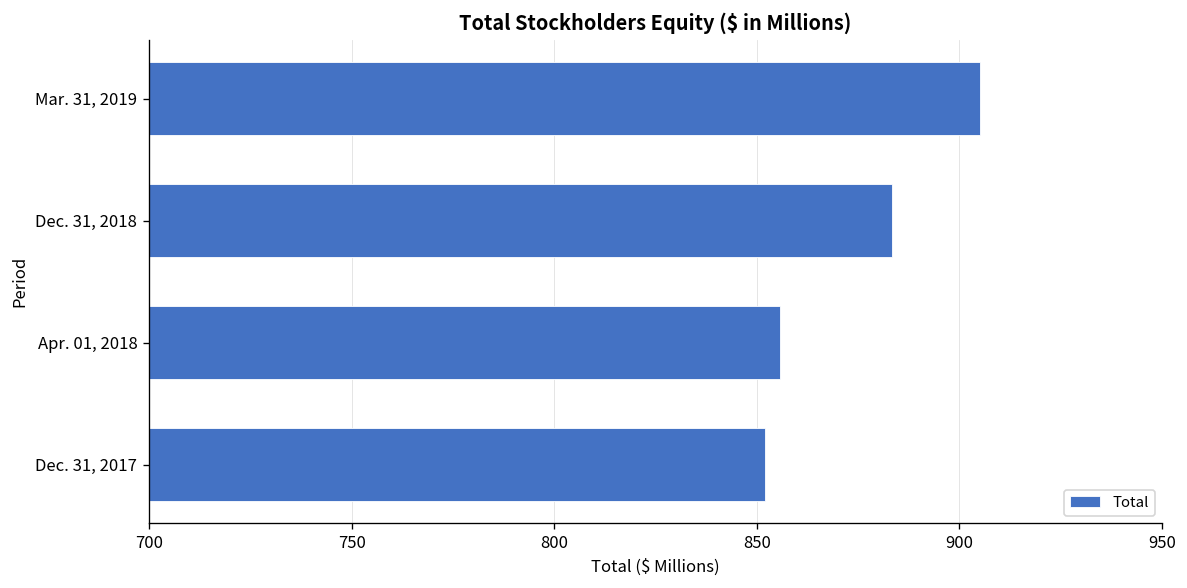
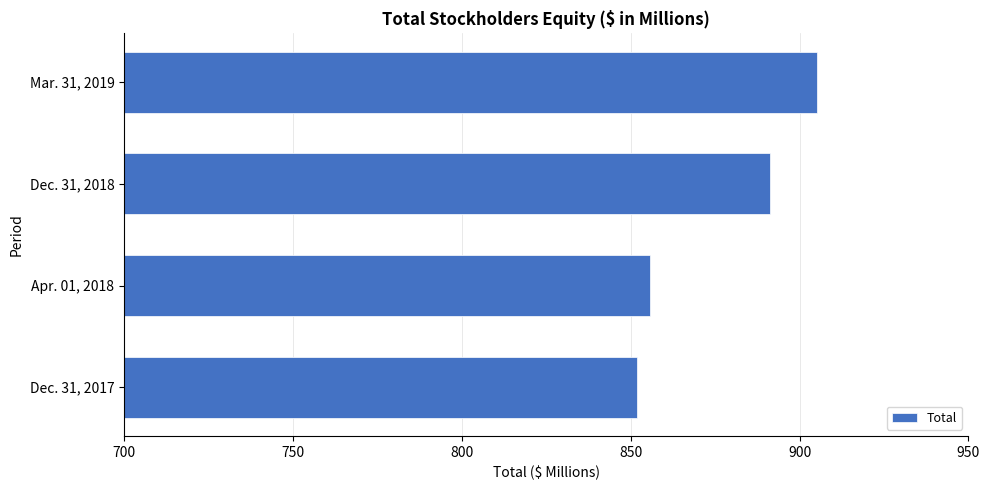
Dec. 31, 2018: 883 -> 891
